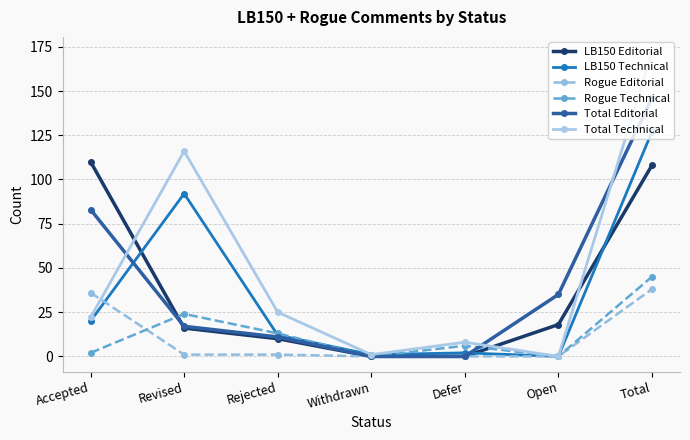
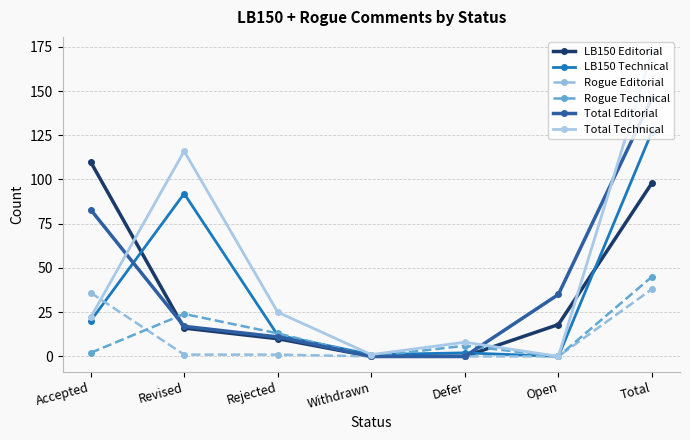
LB150 Editorial, Total: 108 -> 98
